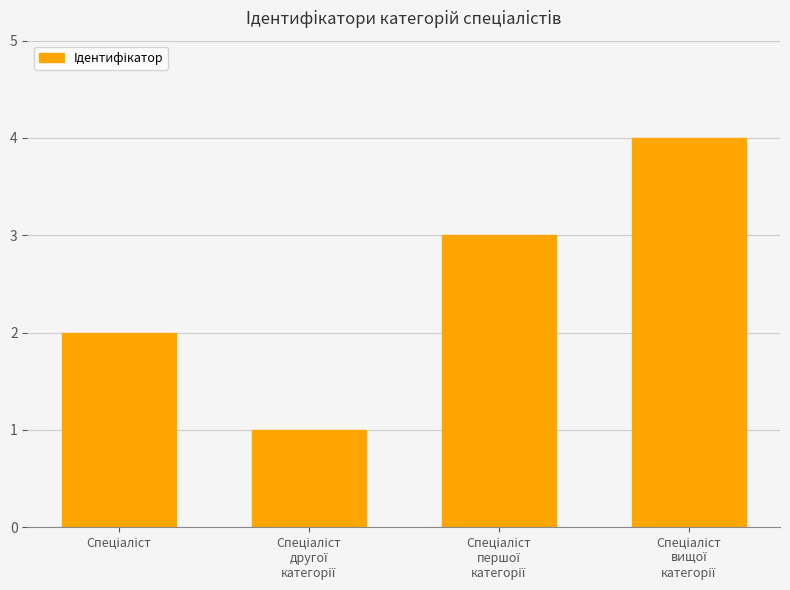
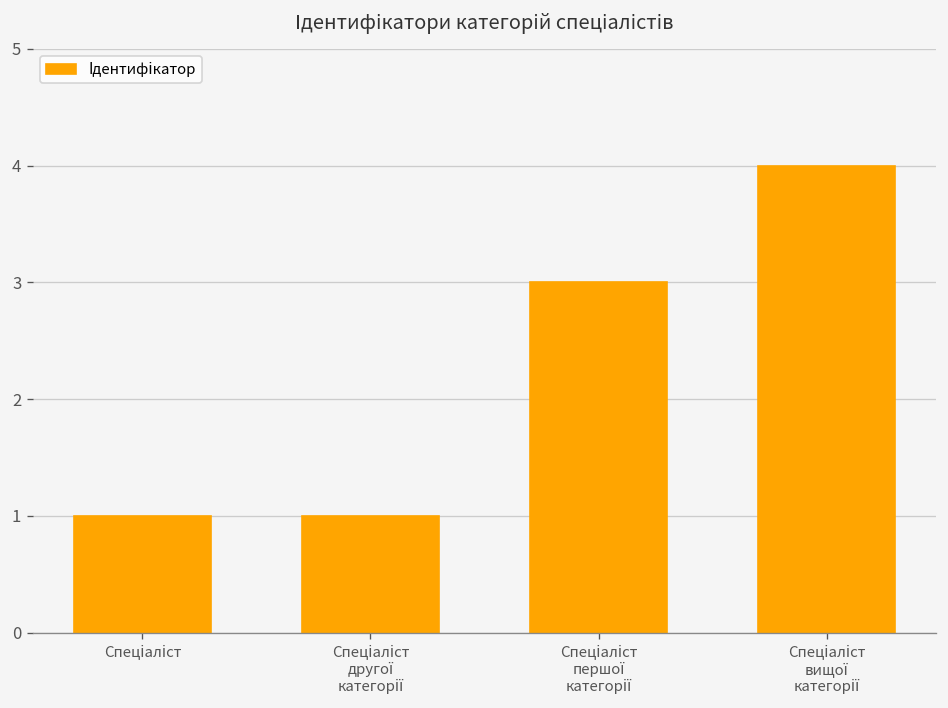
Спеціаліст: 2 -> 1
